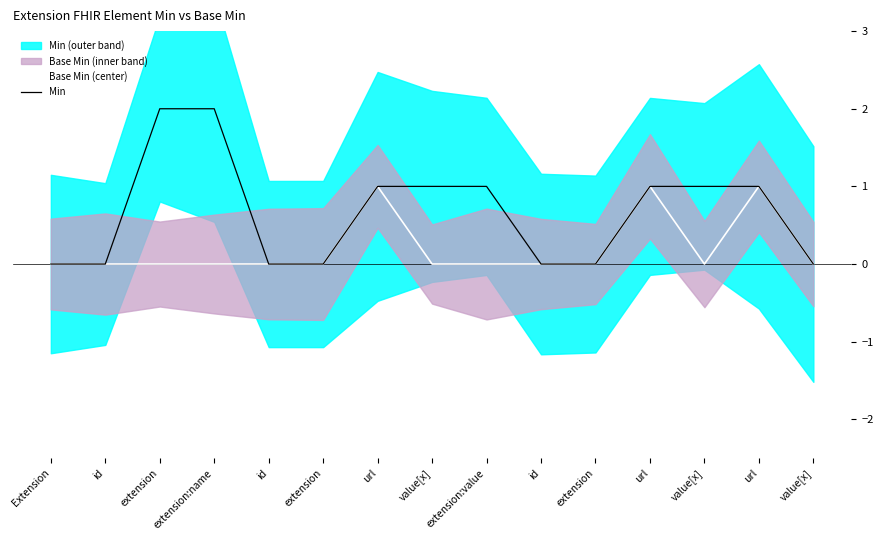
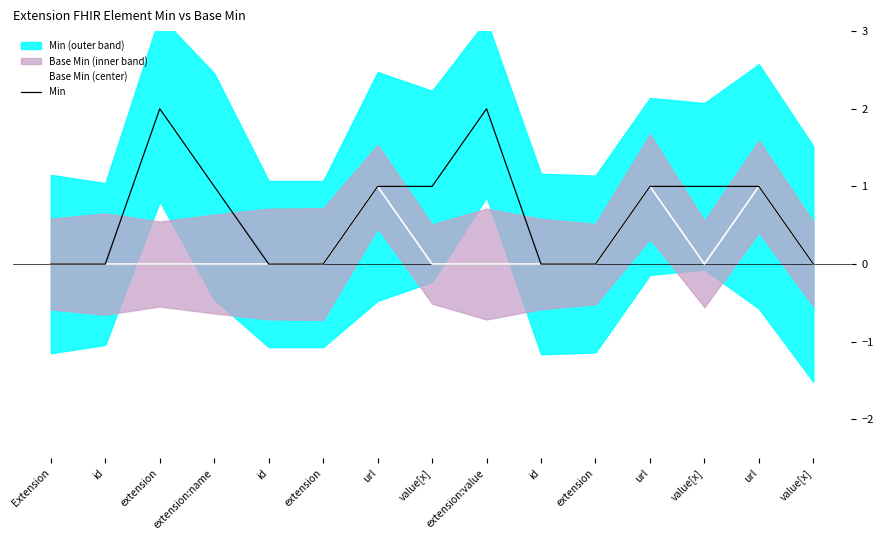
Min, extension:name: 2 -> 1
Min, extension:value: 1 -> 2
